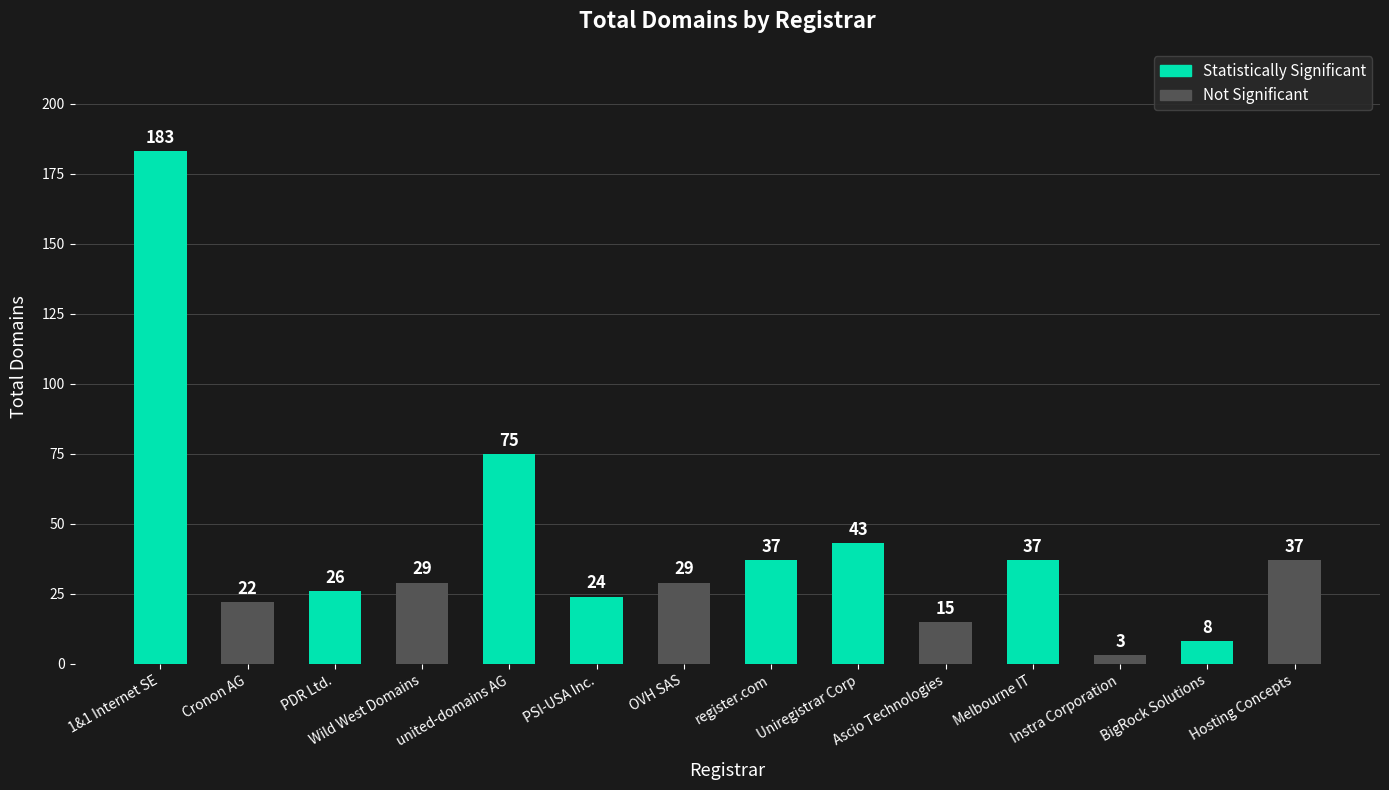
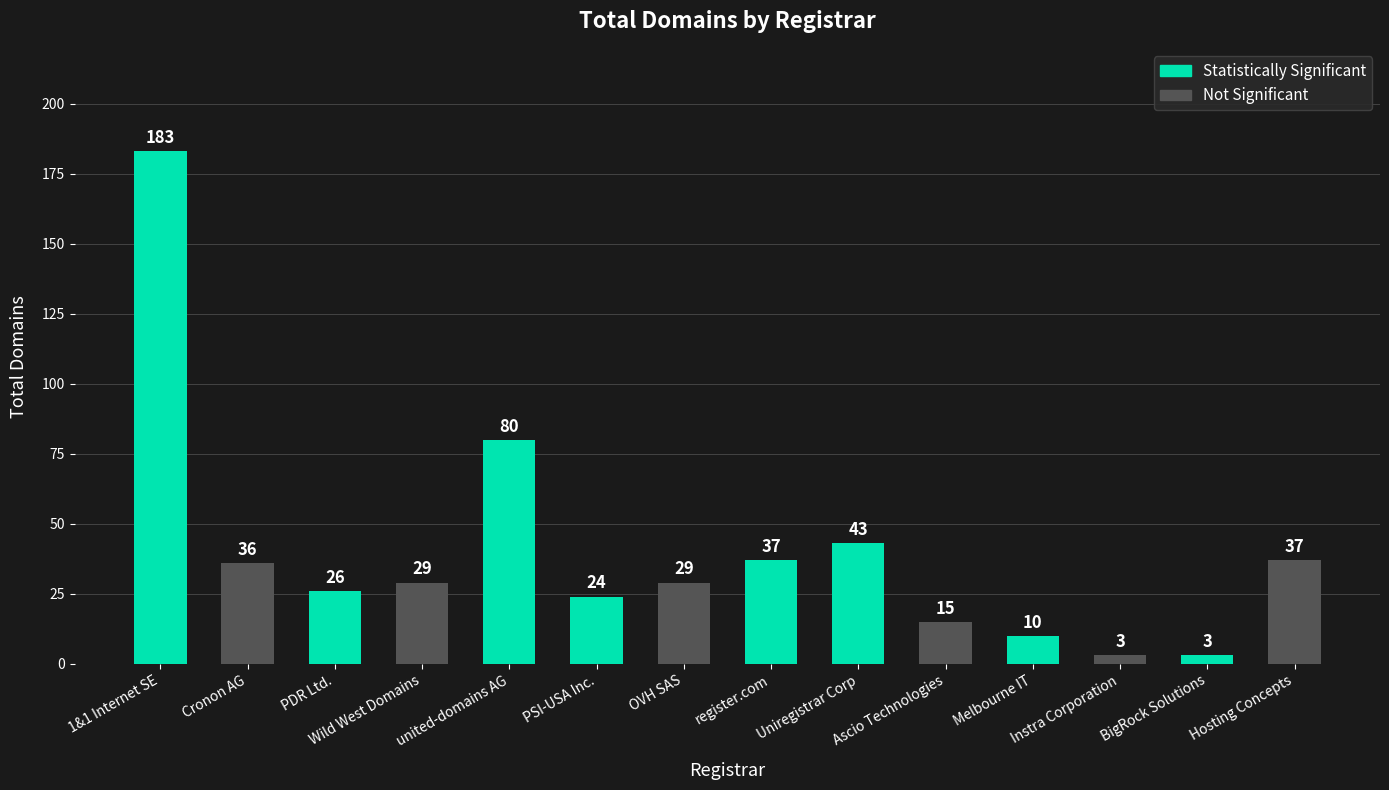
Not Significant, Cronon AG: 22 -> 36
Statistically Significant, united-domains AG: 75 -> 80
Statistically Significant, Melbourne IT: 37 -> 10
Statistically Significant, BigRock Solutions: 8 -> 3
